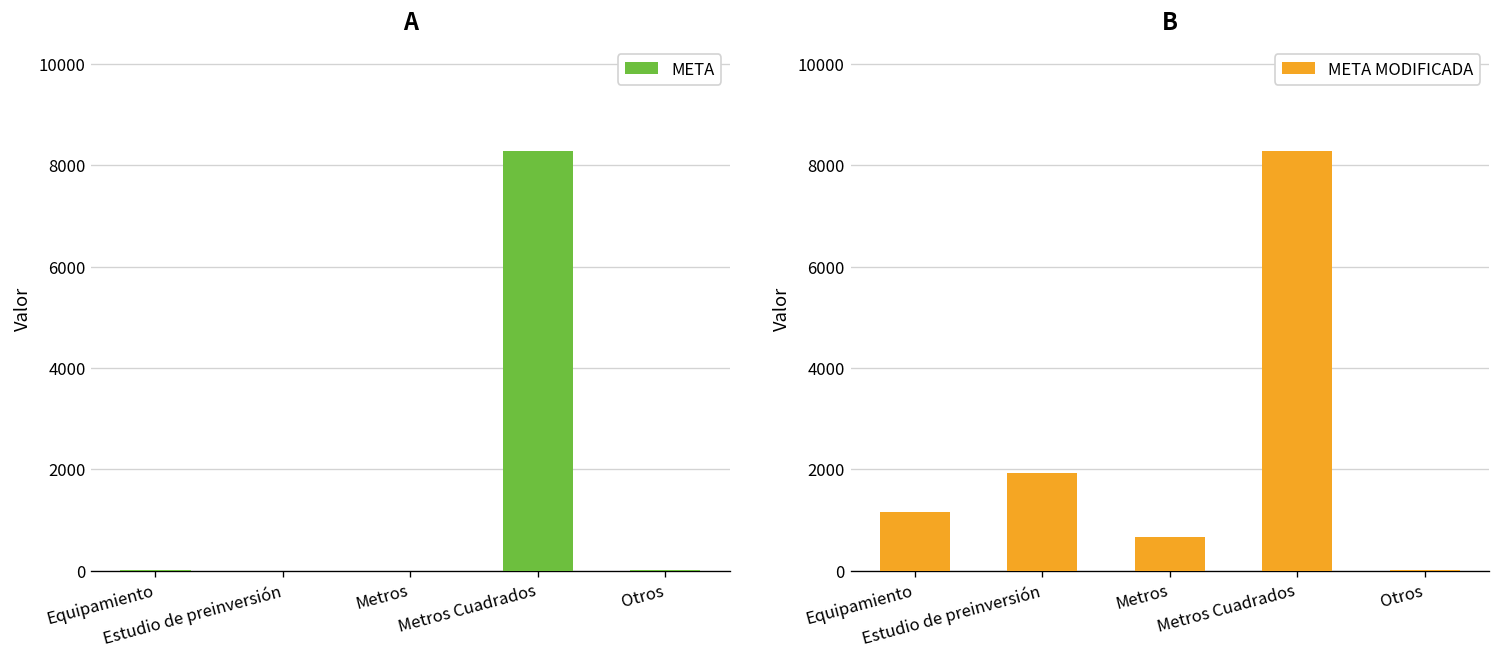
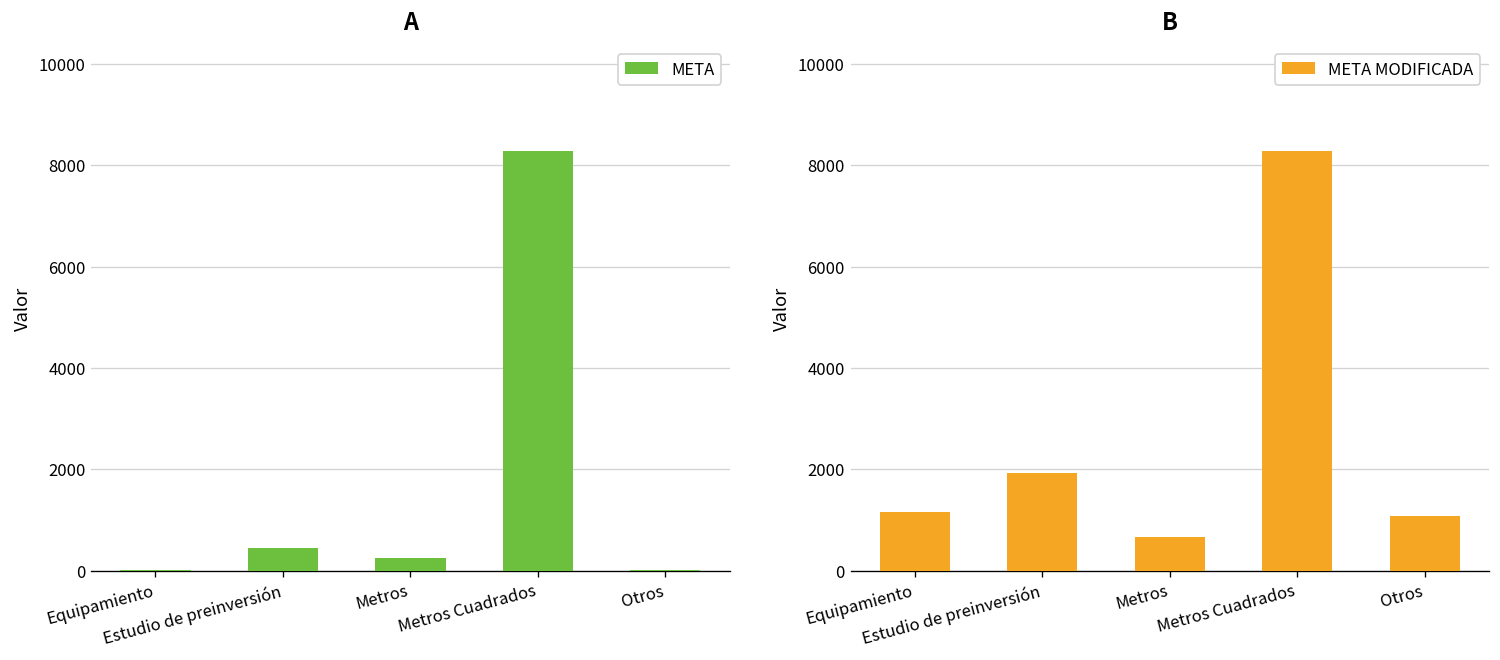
A, Estudio de preinversión: 0 -> 500
A, Metros: 0 -> 200
B, Otros: 0 -> 1100
